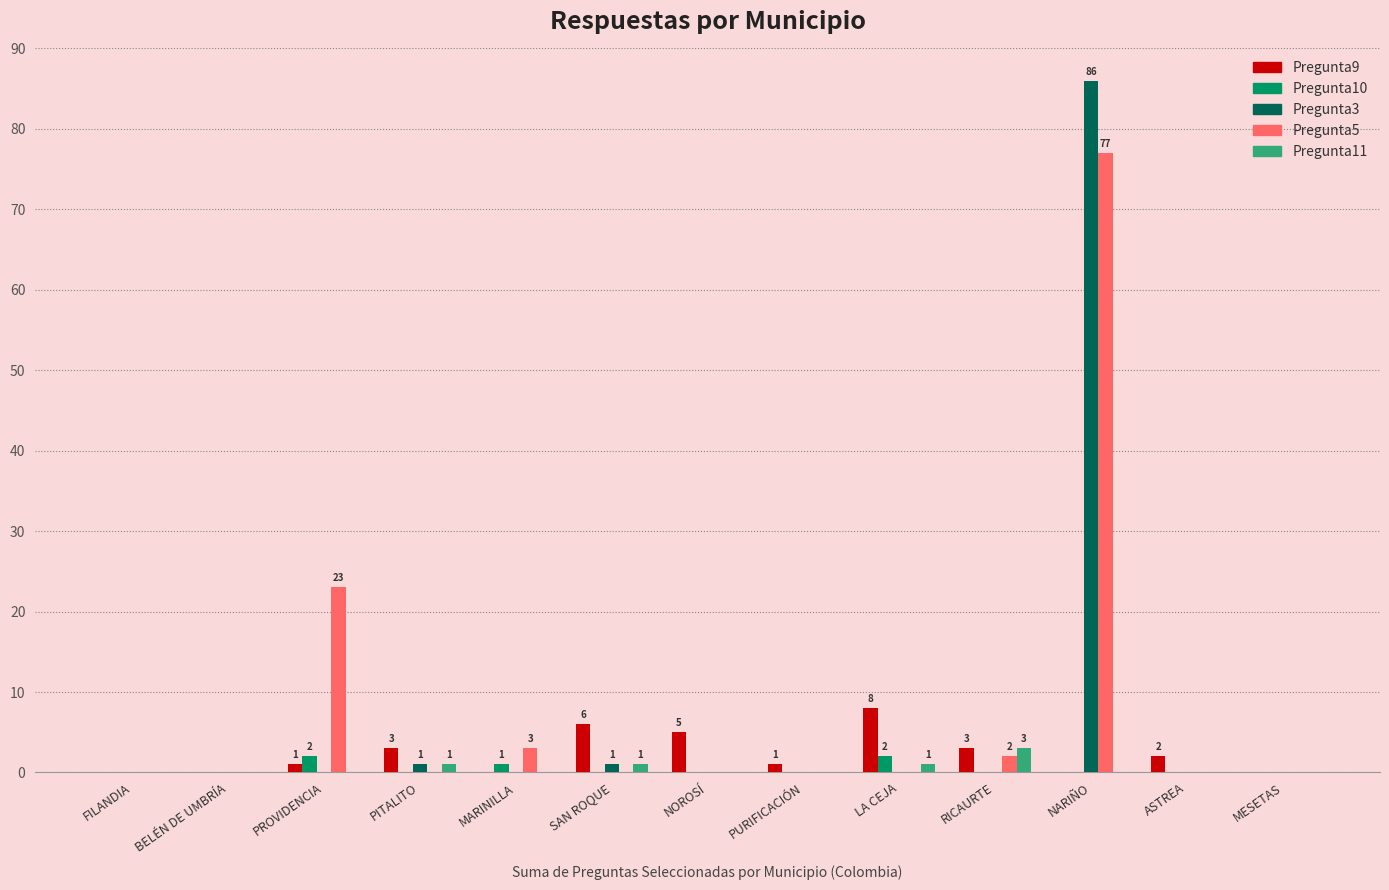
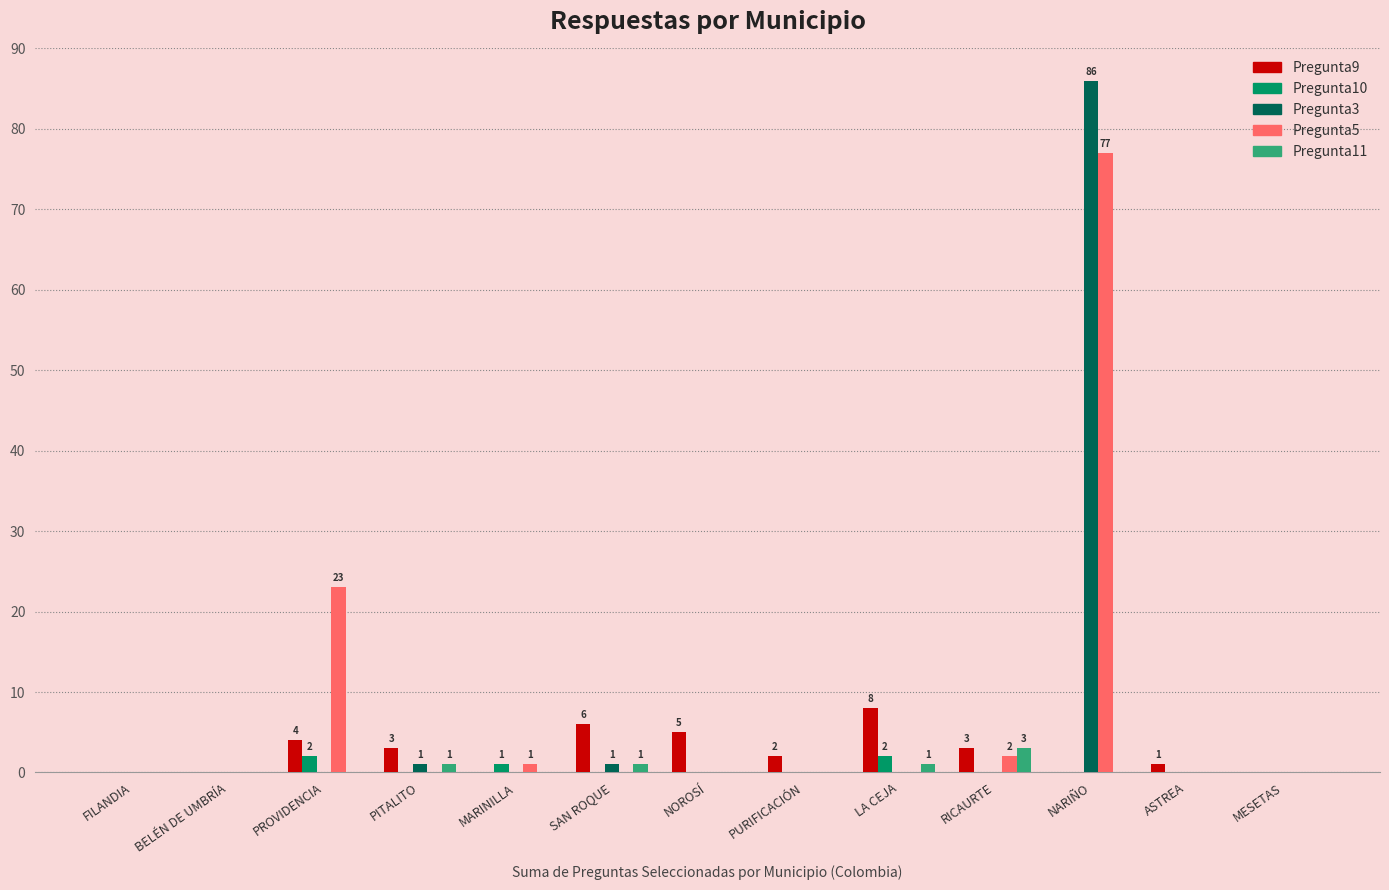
Pregunta9, PROVIDENCIA: 1 -> 4
Pregunta5, MARINILLA: 3 -> 1
Pregunta9, PURIFICACIÓN: 1 -> 2
Pregunta9, ASTREA: 2 -> 1
